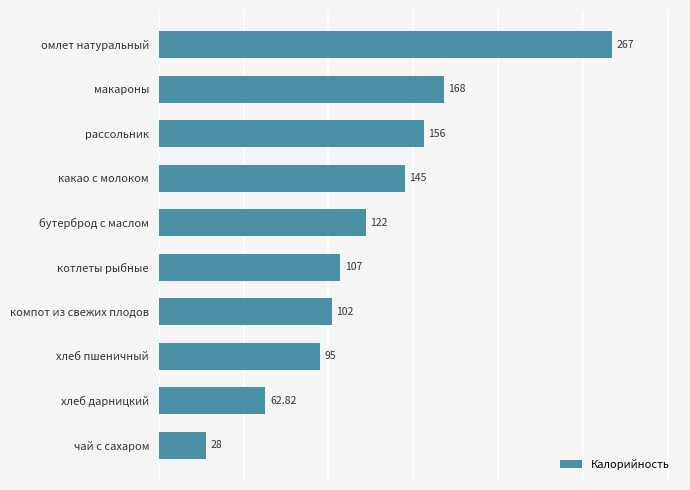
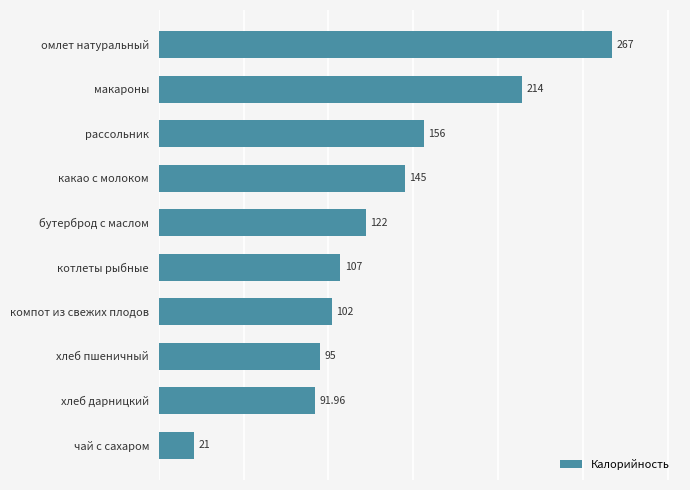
макароны: 168 -> 214
хлеб дарницкий: 62.82 -> 91.96
чай с сахаром: 28 -> 21
